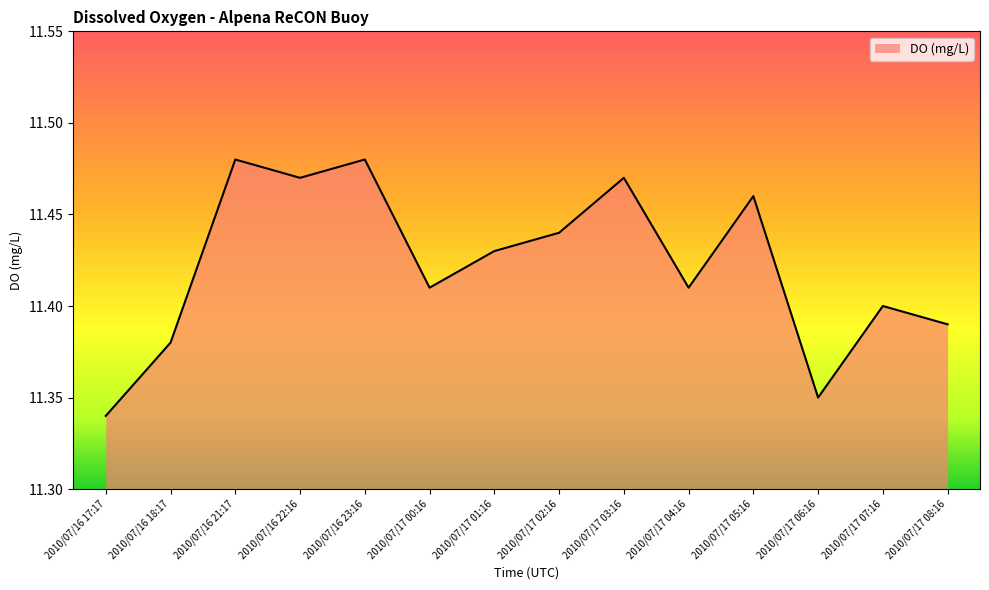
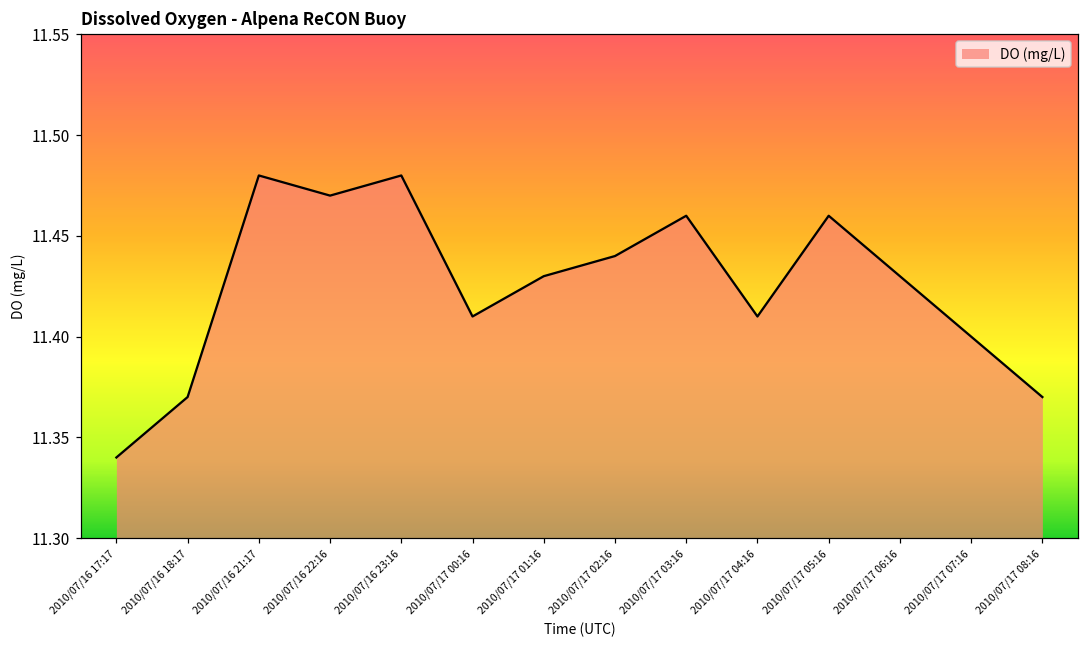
2010/07/16 18:17: 11.38 -> 11.37
2010/07/17 03:16: 11.47 -> 11.46
2010/07/17 06:16: 11.35 -> 11.43
2010/07/17 08:16: 11.39 -> 11.37
